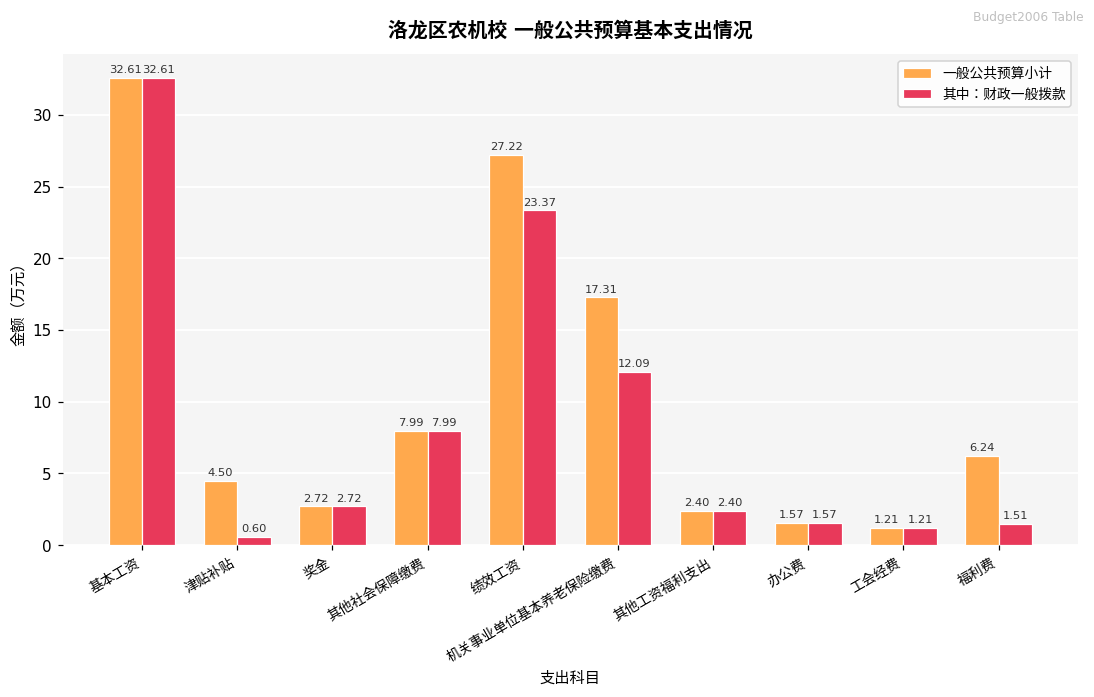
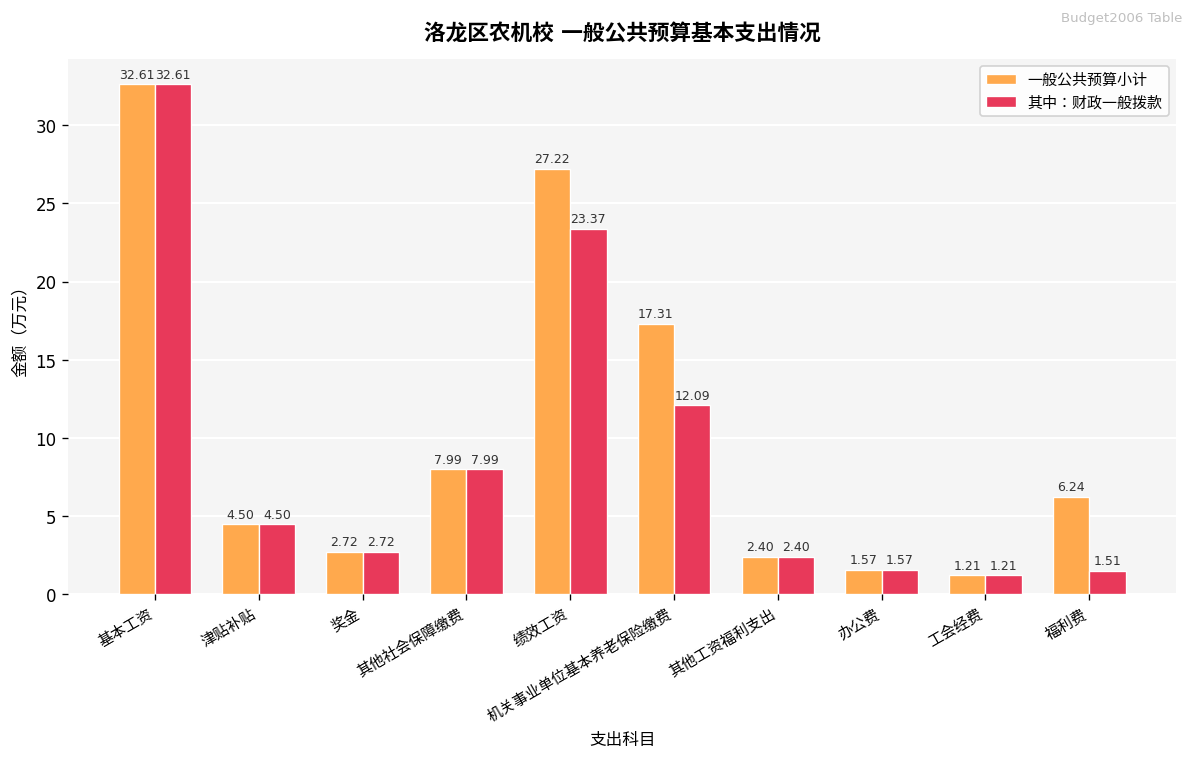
其中：财政一般拨款, 津贴补贴: 0.60 -> 4.50
